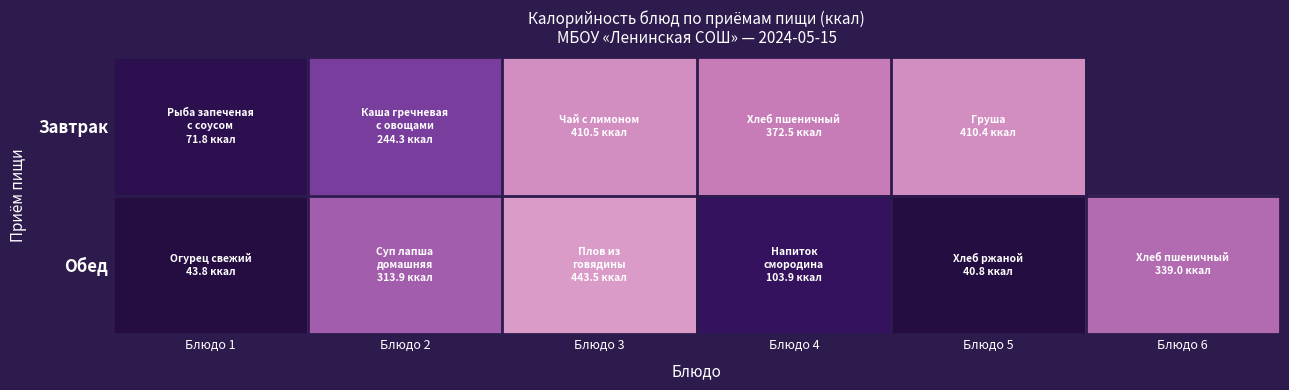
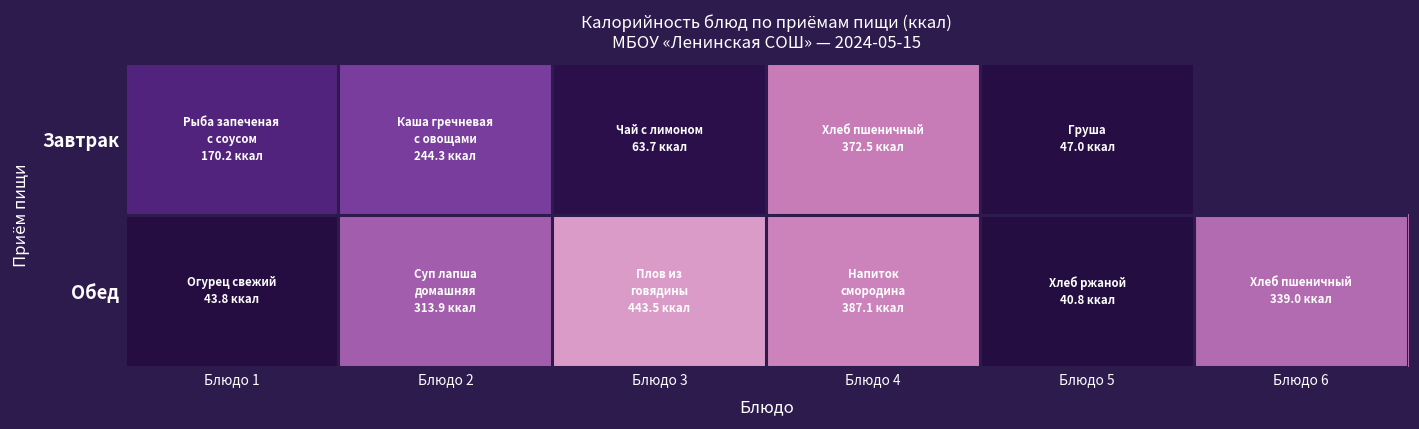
Завтрак, Блюдо 1: 71.8 -> 170.2
Завтрак, Блюдо 3: 410.5 -> 63.7
Завтрак, Блюдо 5: 410.4 -> 47.0
Обед, Блюдо 4: 103.9 -> 387.1
